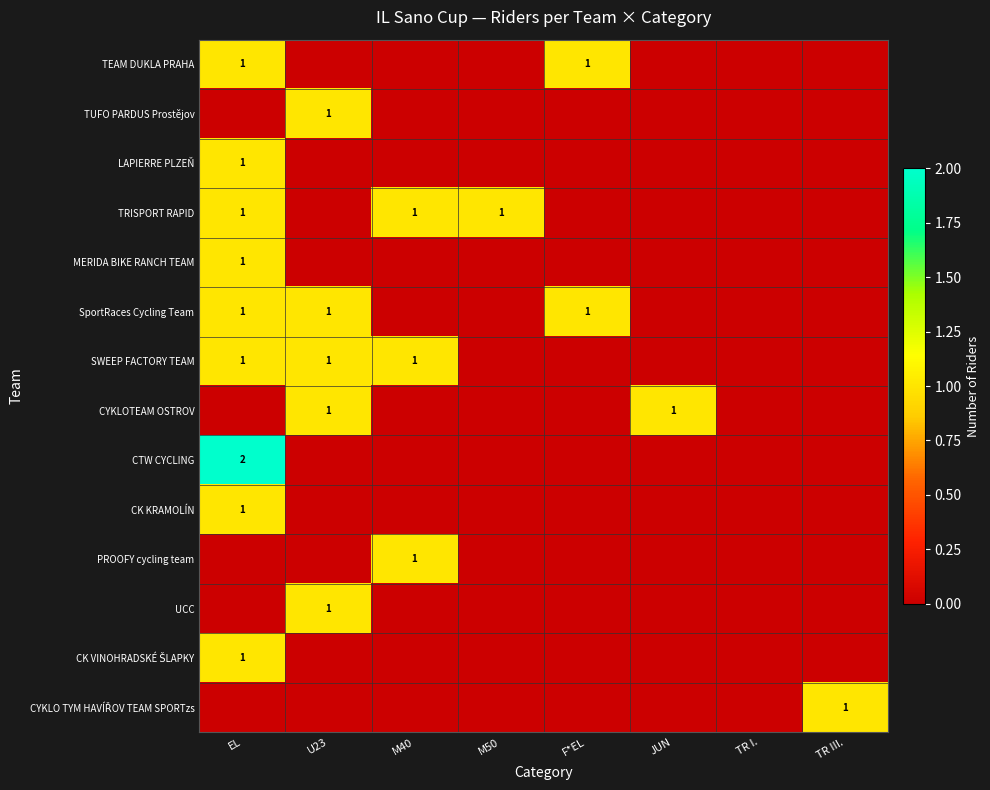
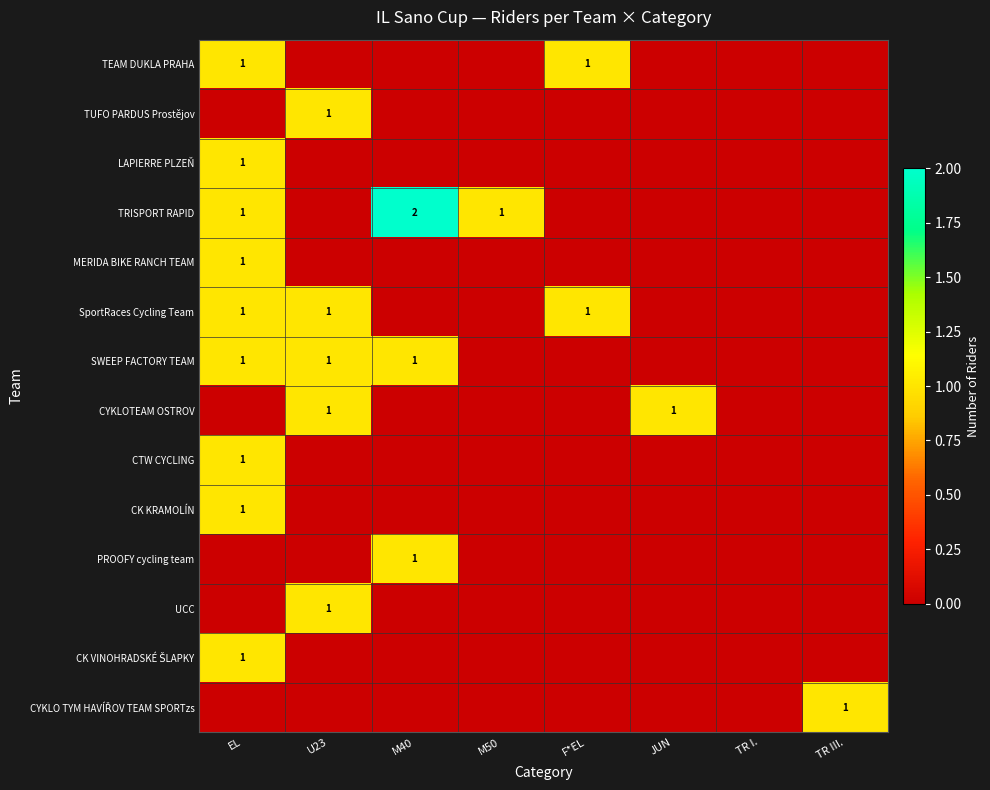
TRISPORT RAPID, M40: 1 -> 2
CTW CYCLING, EL: 2 -> 1
